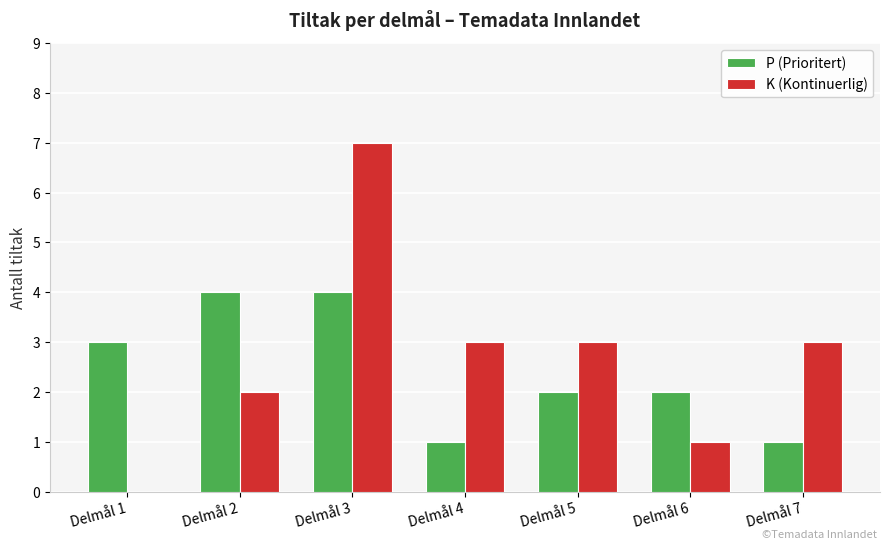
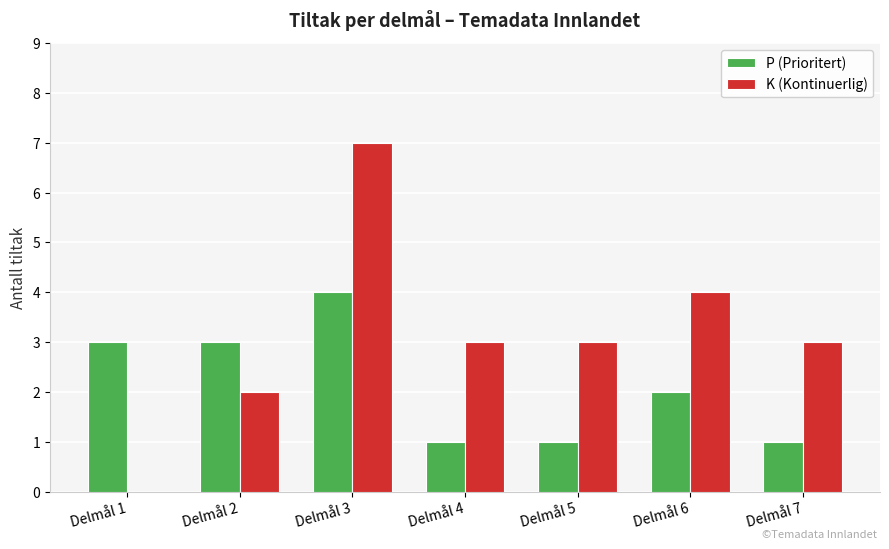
P (Prioritert), Delmål 2: 4 -> 3
P (Prioritert), Delmål 5: 2 -> 1
K (Kontinuerlig), Delmål 6: 1 -> 4
